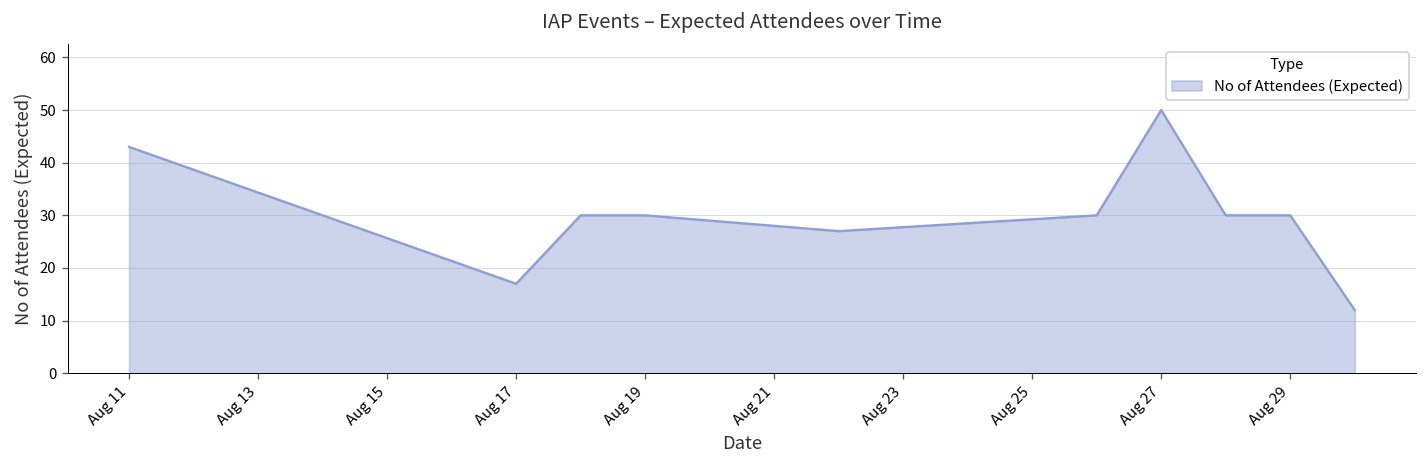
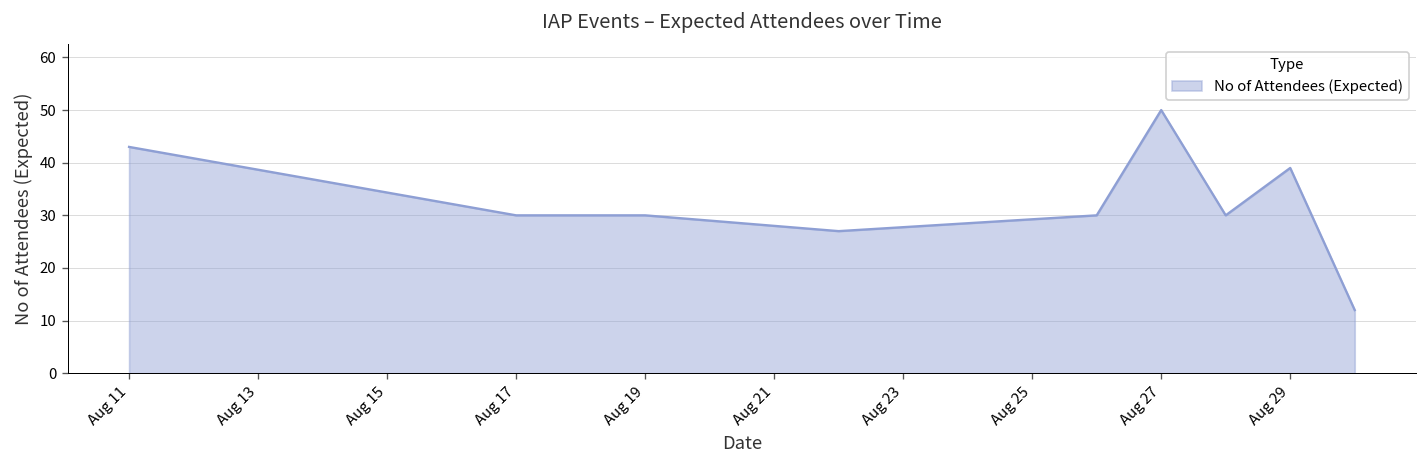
Aug 17: 17 -> 30
Aug 29: 30 -> 39
